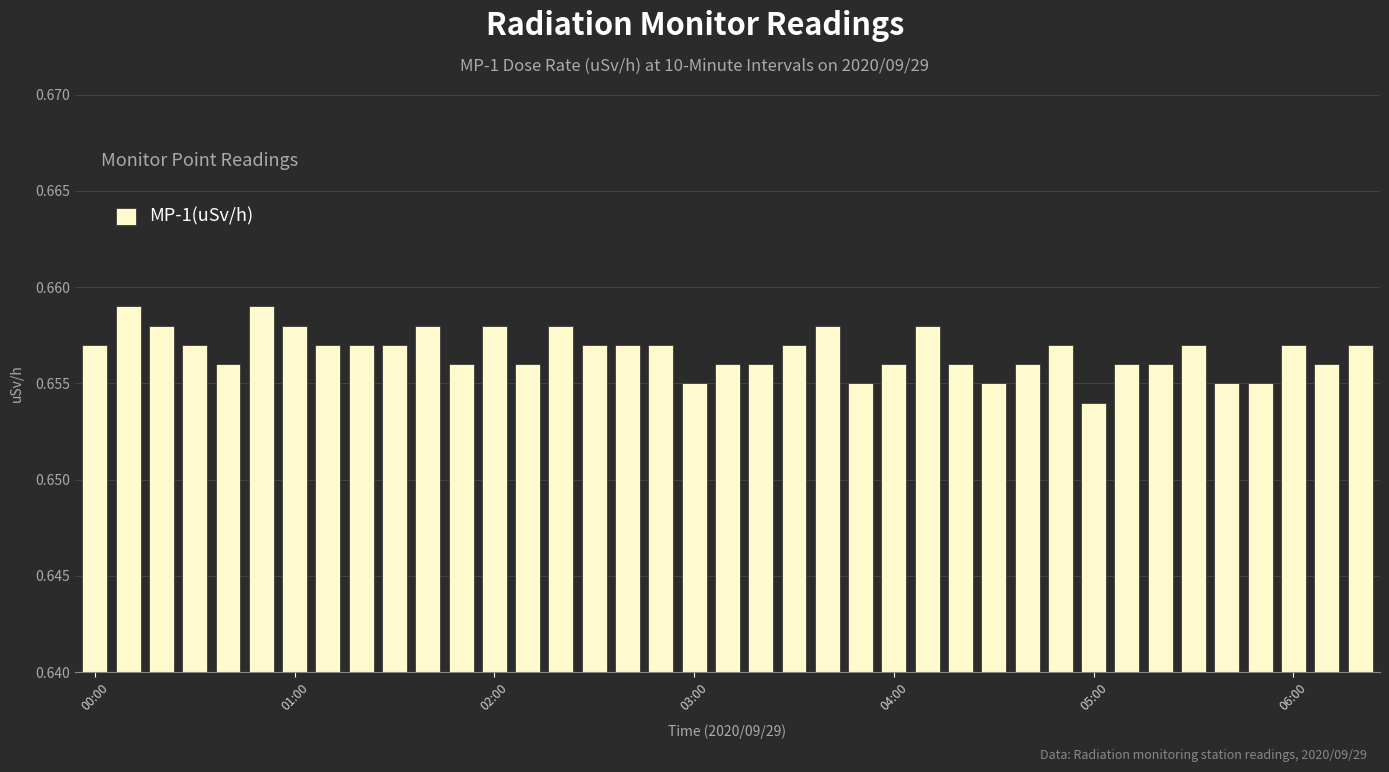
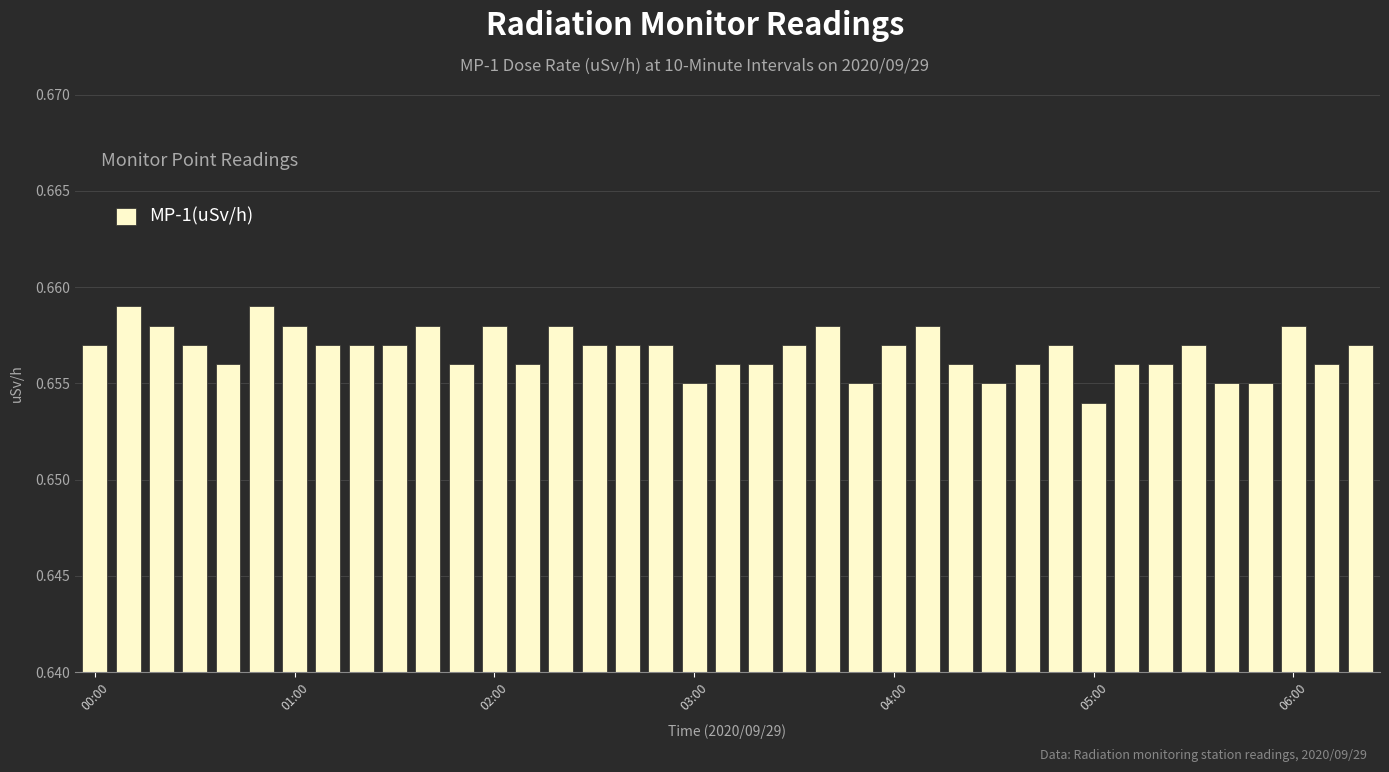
04:00: 0.656 -> 0.657
06:00: 0.657 -> 0.658
